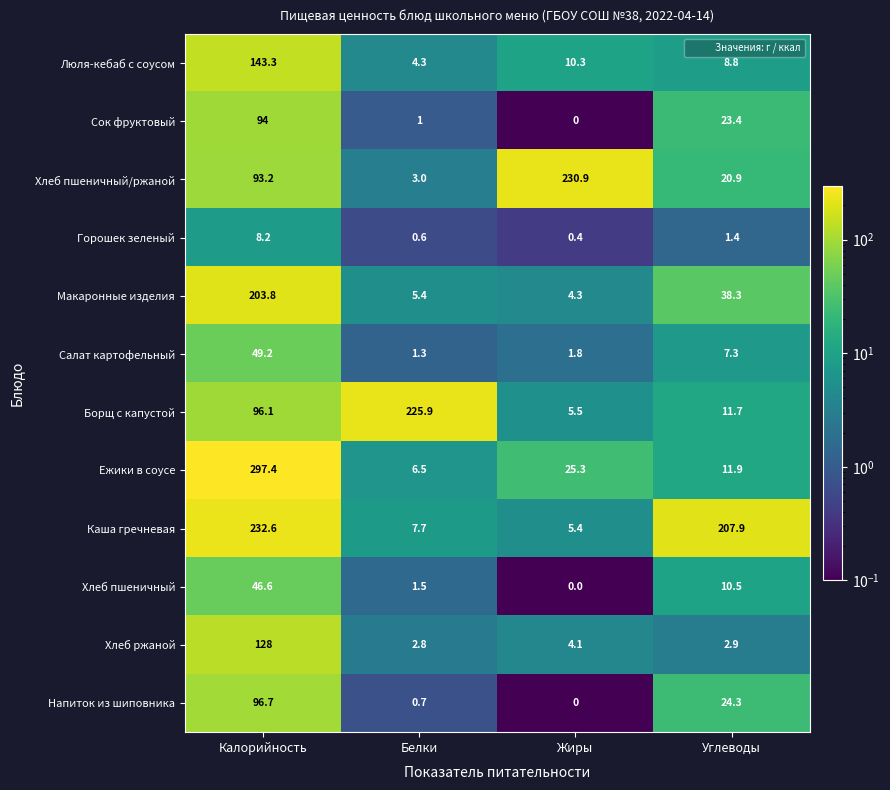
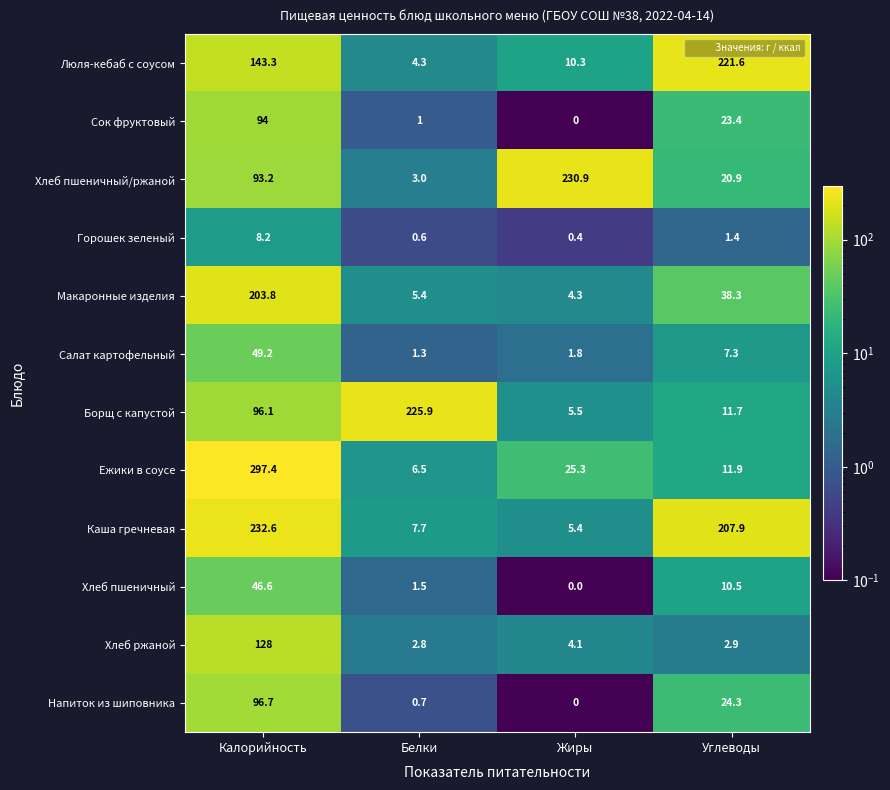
Люля-кебаб с соусом, Углеводы: 8.8 -> 221.6
